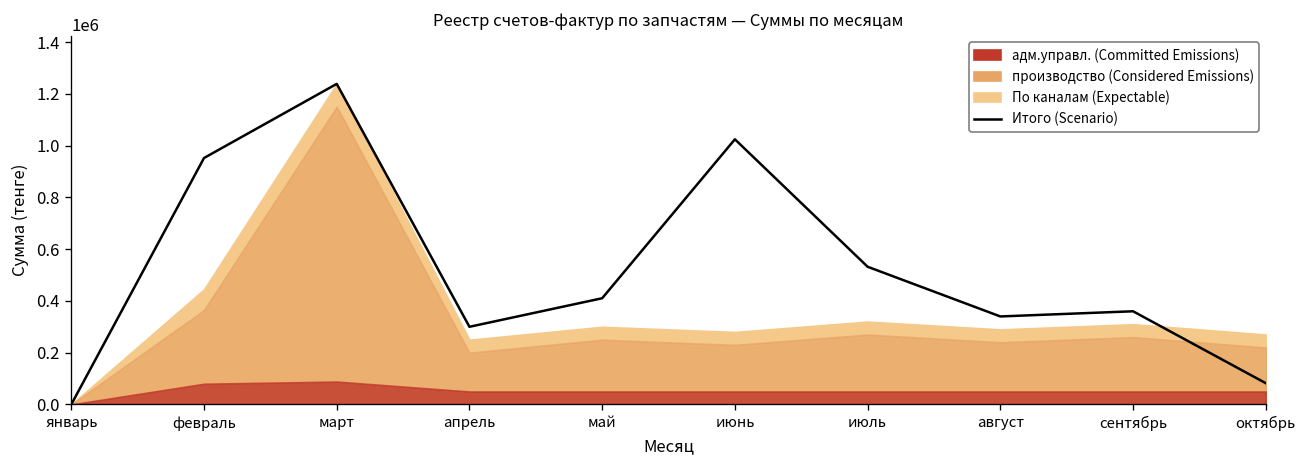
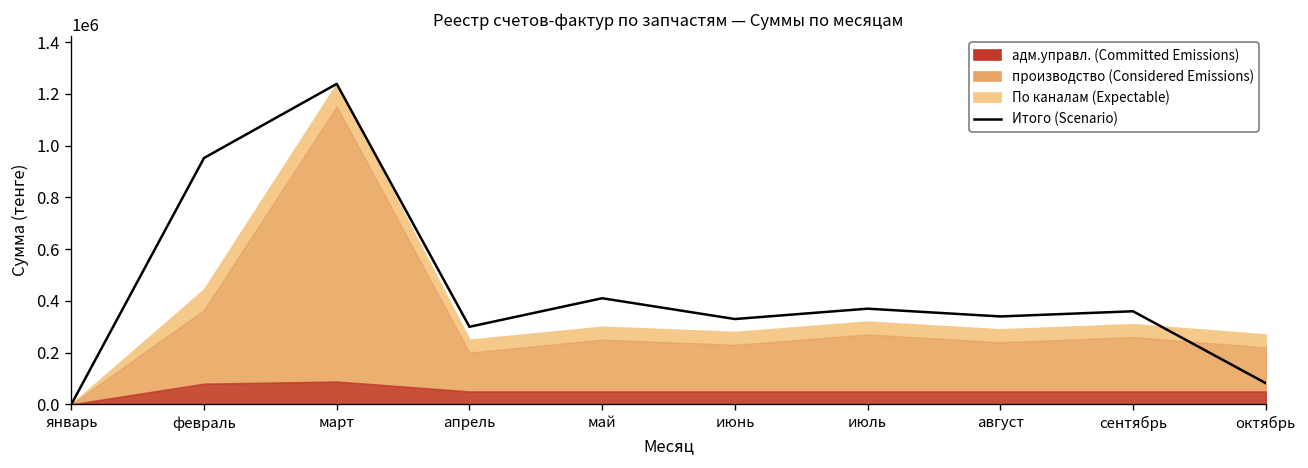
Итого (Scenario), июнь: 1020000 -> 330000
Итого (Scenario), июль: 530000 -> 370000
